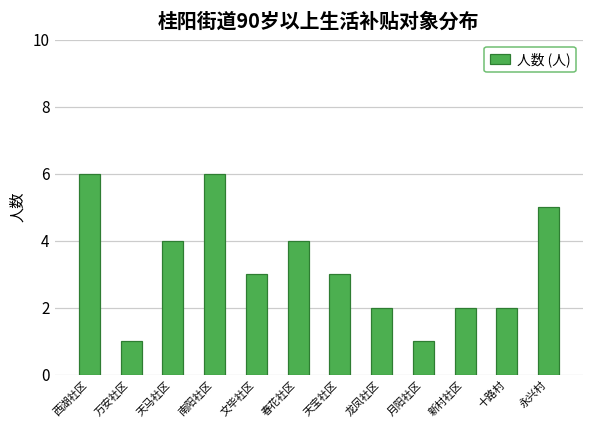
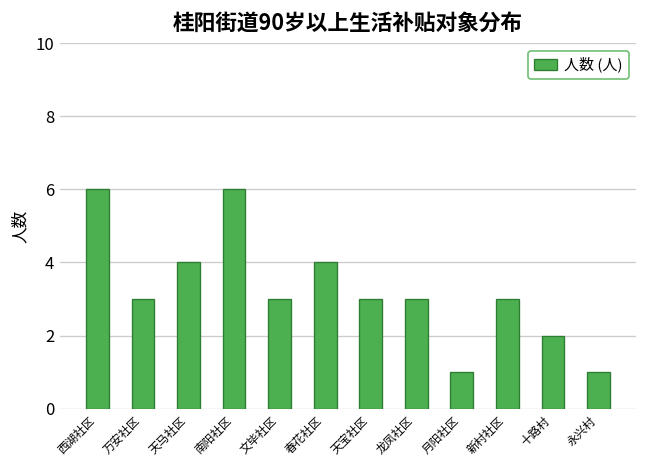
万安社区: 1 -> 3
龙凤社区: 2 -> 3
新村社区: 2 -> 3
永兴村: 5 -> 1
